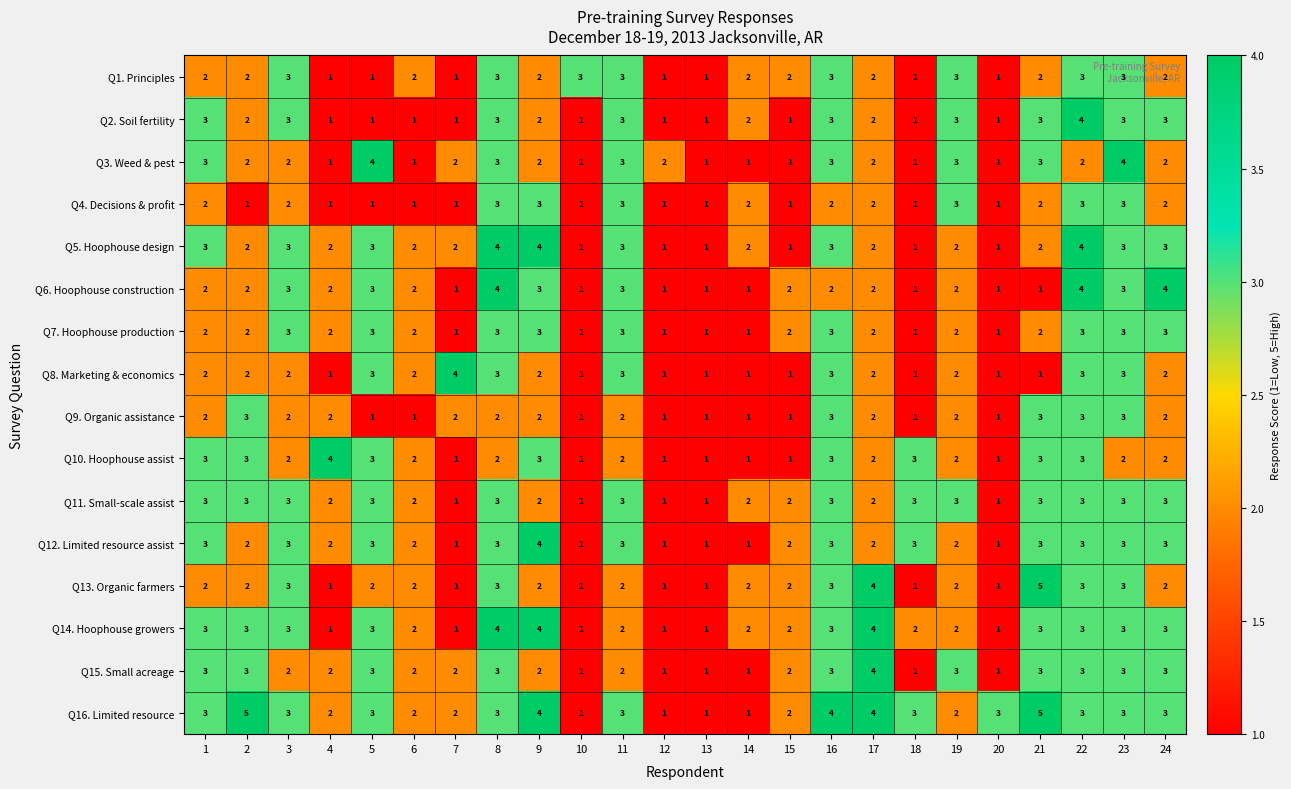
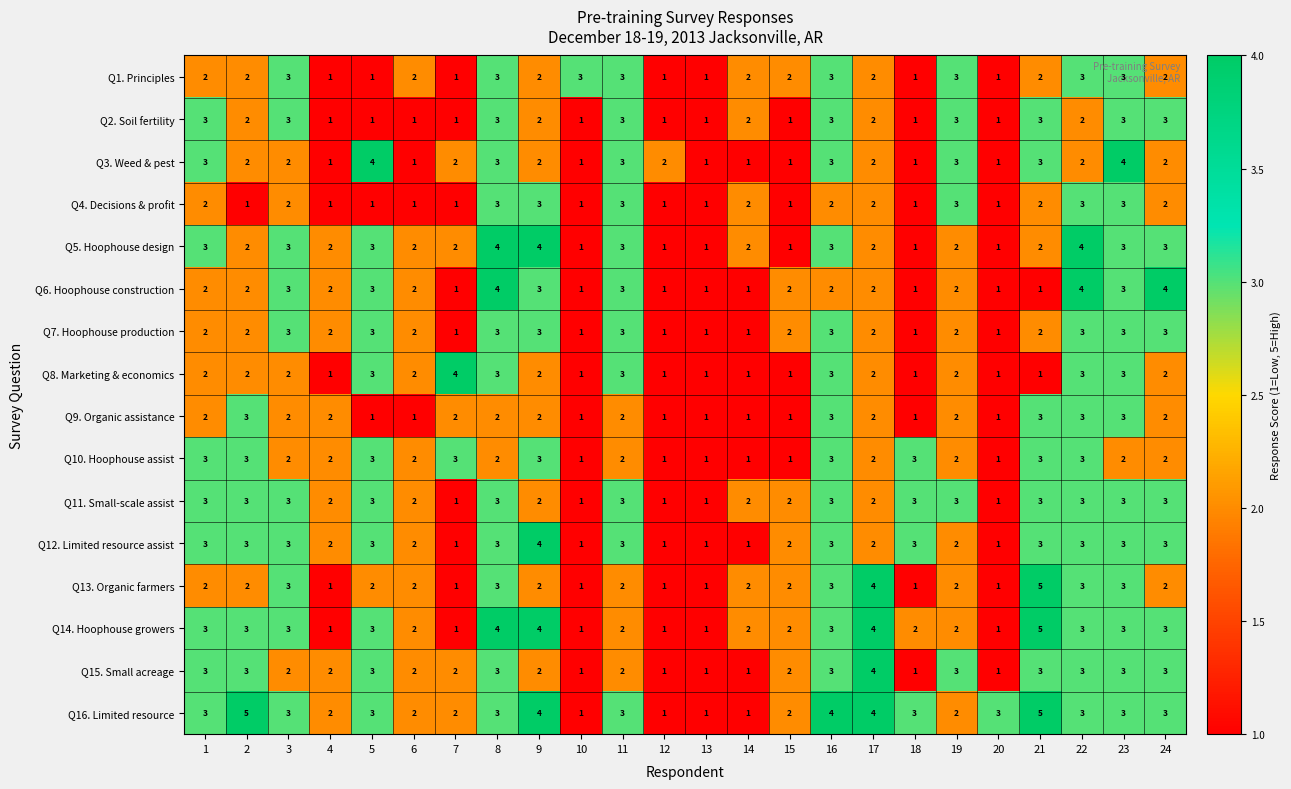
Q2. Soil fertility, 22: 4 -> 2
Q10. Hoophouse assist, 4: 4 -> 2
Q10. Hoophouse assist, 7: 1 -> 3
Q12. Limited resource assist, 2: 2 -> 3
Q14. Hoophouse growers, 21: 3 -> 5
